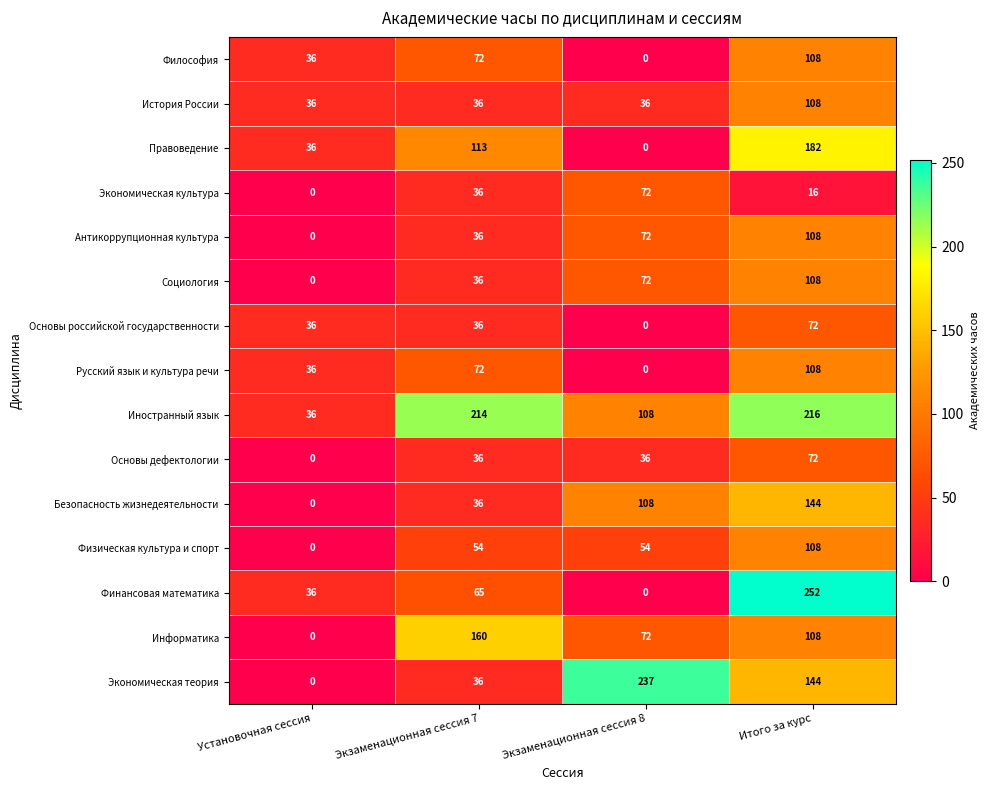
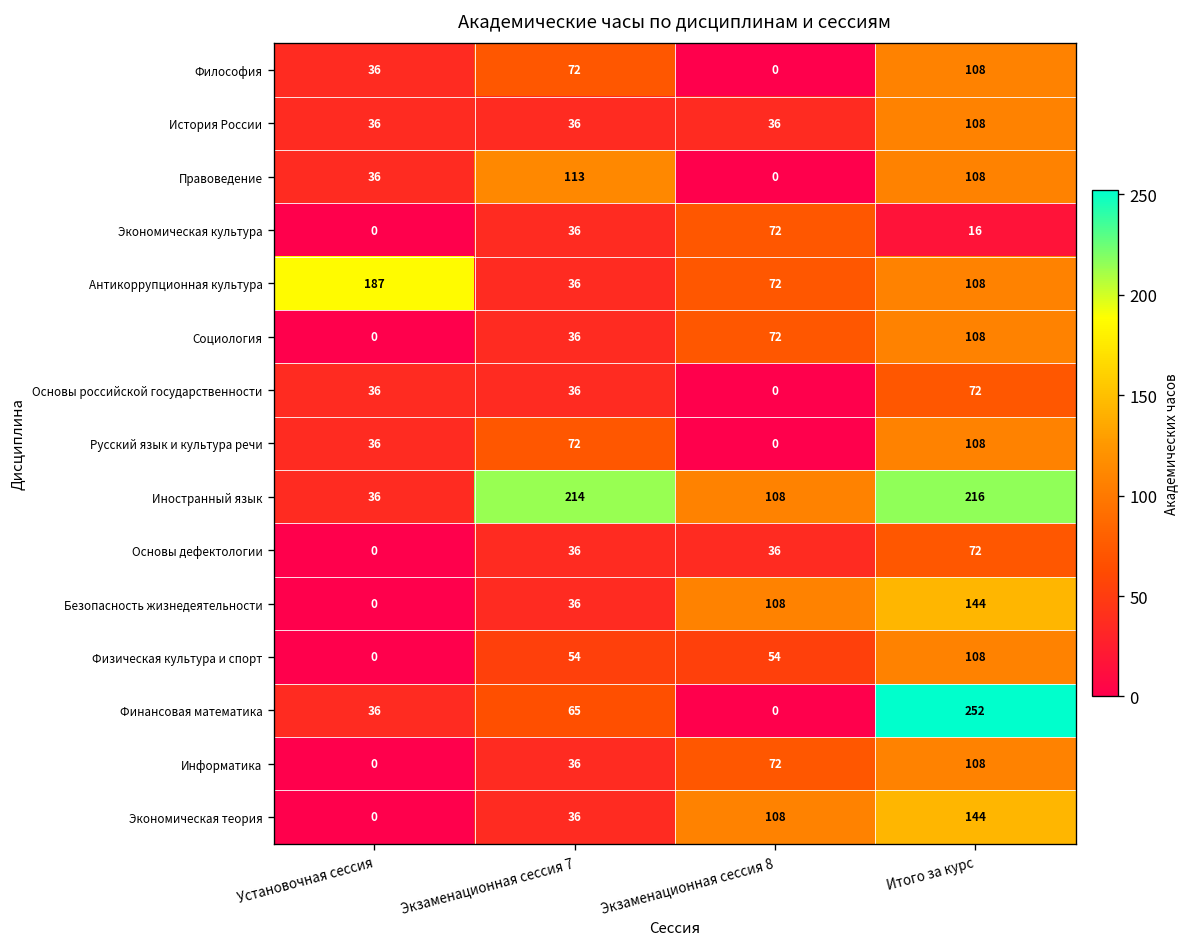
Правоведение, Итого за курс: 182 -> 108
Антикоррупционная культура, Установочная сессия: 0 -> 187
Информатика, Экзаменационная сессия 7: 160 -> 36
Экономическая теория, Экзаменационная сессия 8: 237 -> 108
